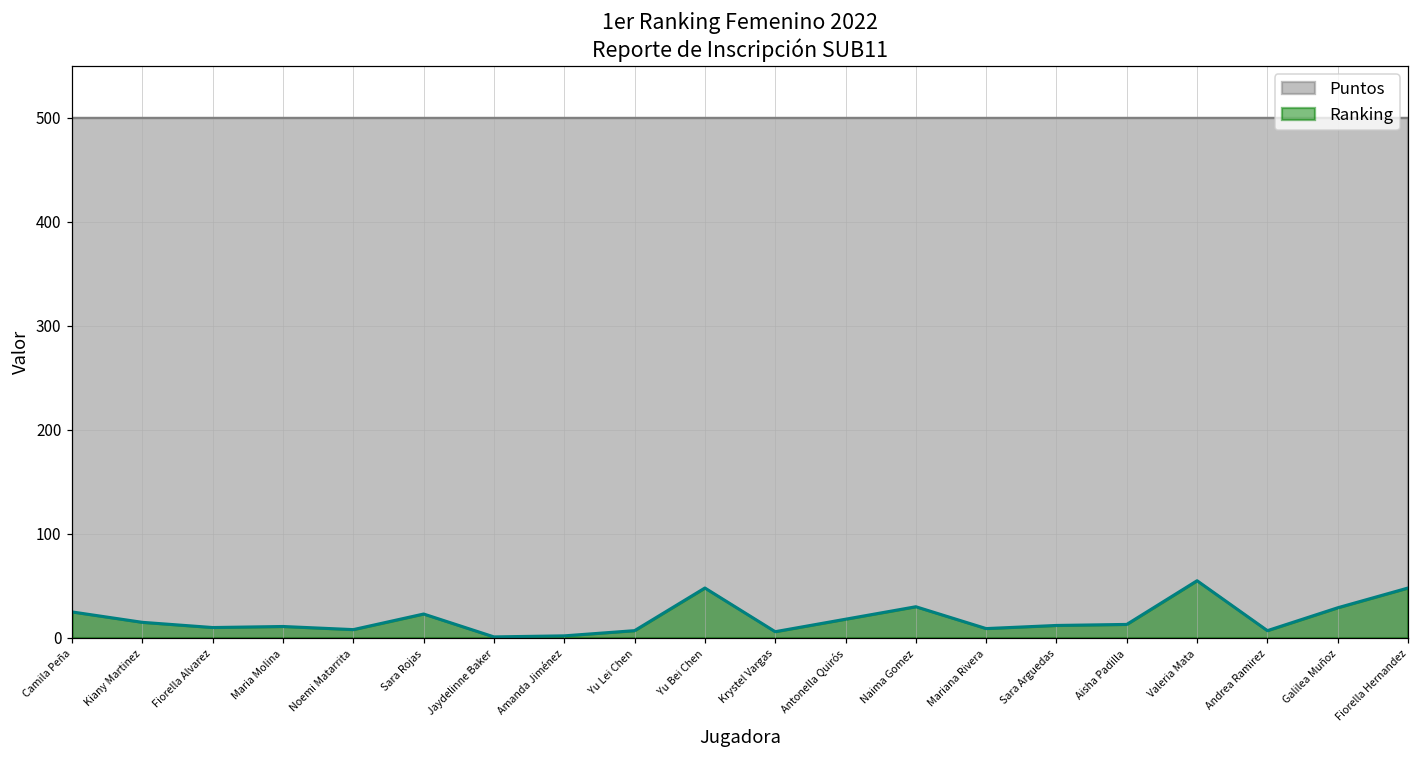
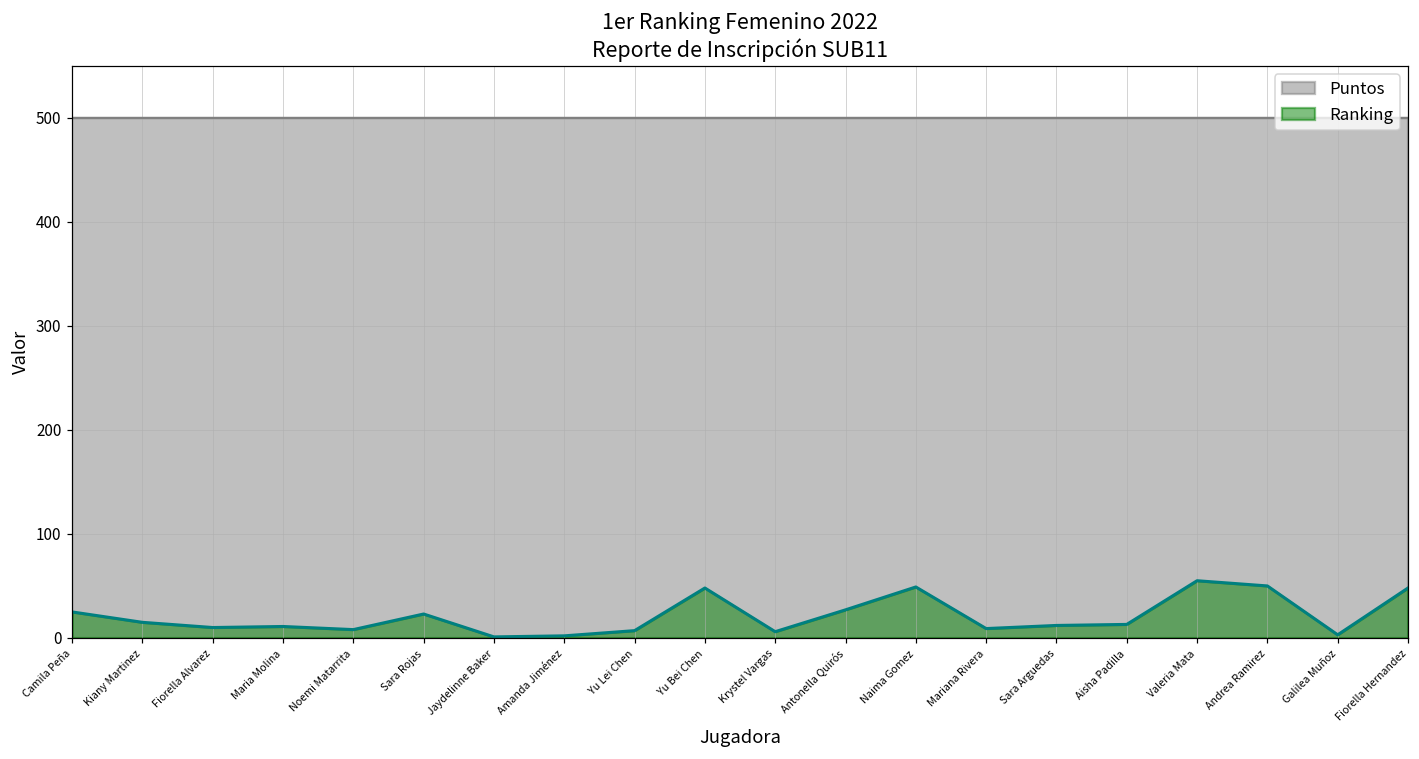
Ranking, Antonella Quirós: 20 -> 30
Ranking, Naima Gomez: 30 -> 50
Ranking, Andrea Ramirez: 10 -> 50
Ranking, Galilea Muñoz: 30 -> 0
